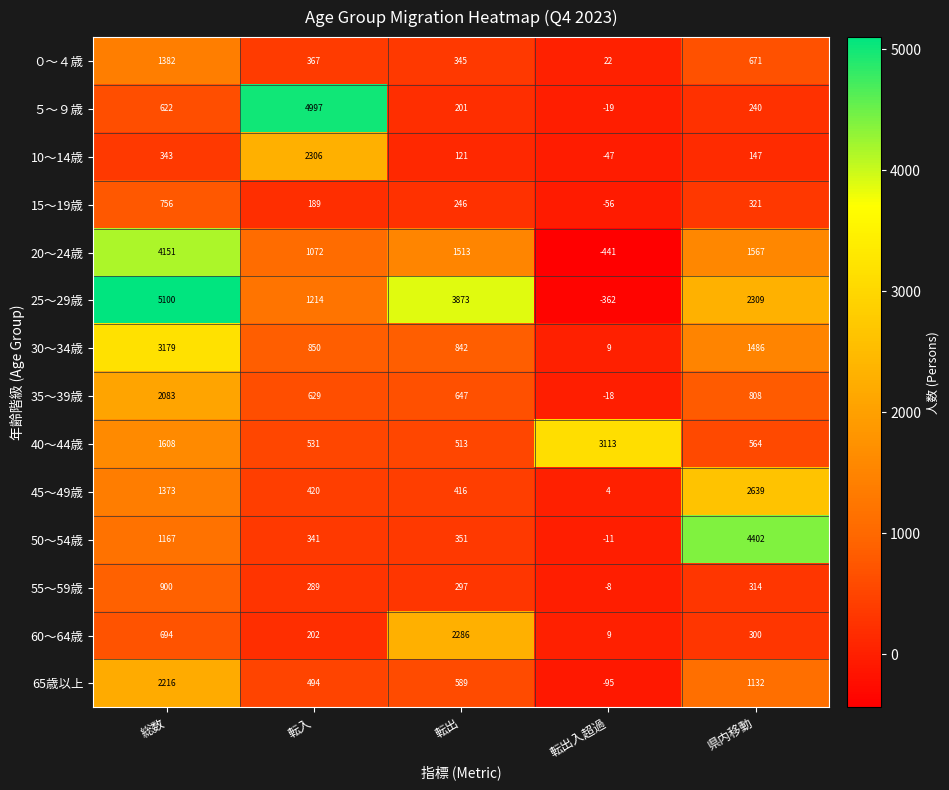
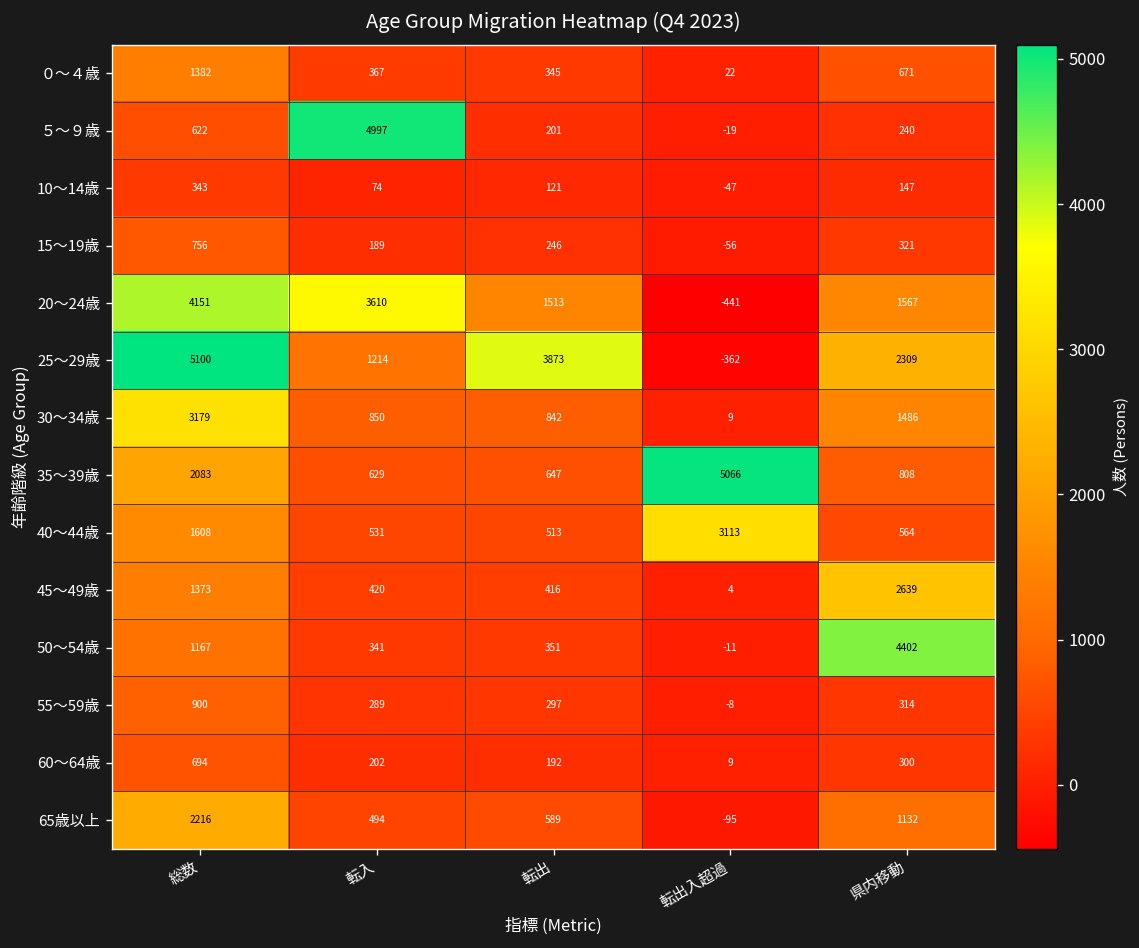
10～14歳, 転入: 2306 -> 74
20～24歳, 転入: 1072 -> 3610
35～39歳, 転出入超過: -18 -> 5066
60～64歳, 転出: 2286 -> 192
